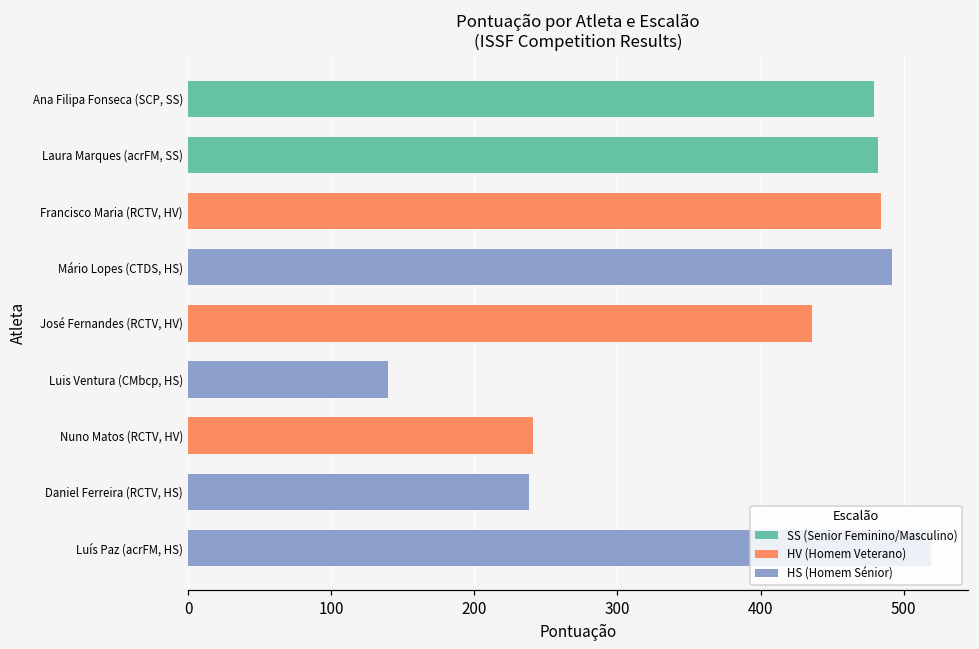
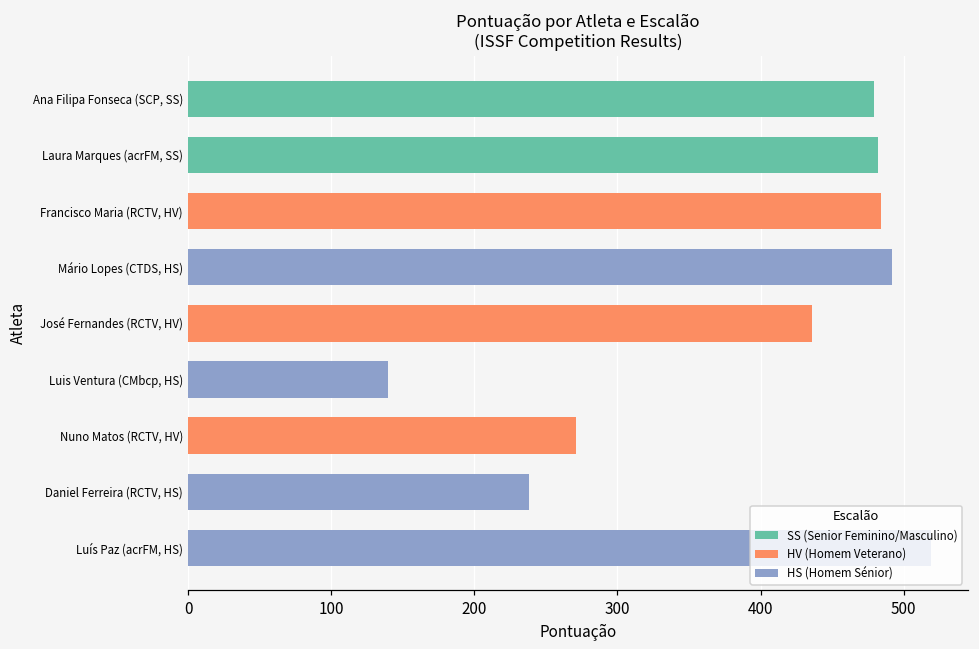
HV (Homem Veterano), Nuno Matos (RCTV, HV): 241 -> 271
